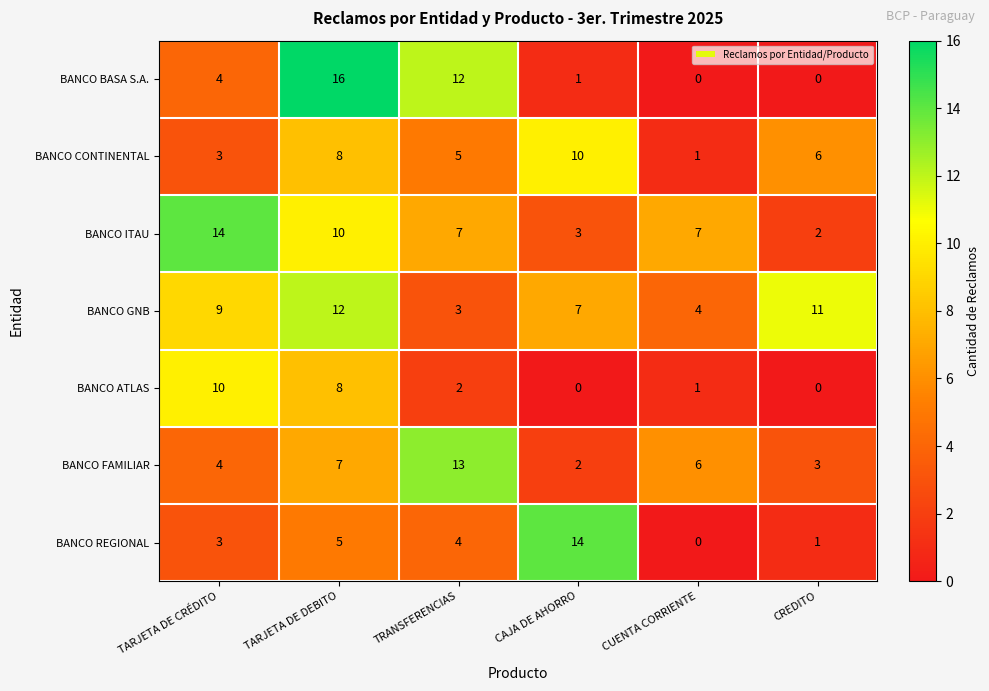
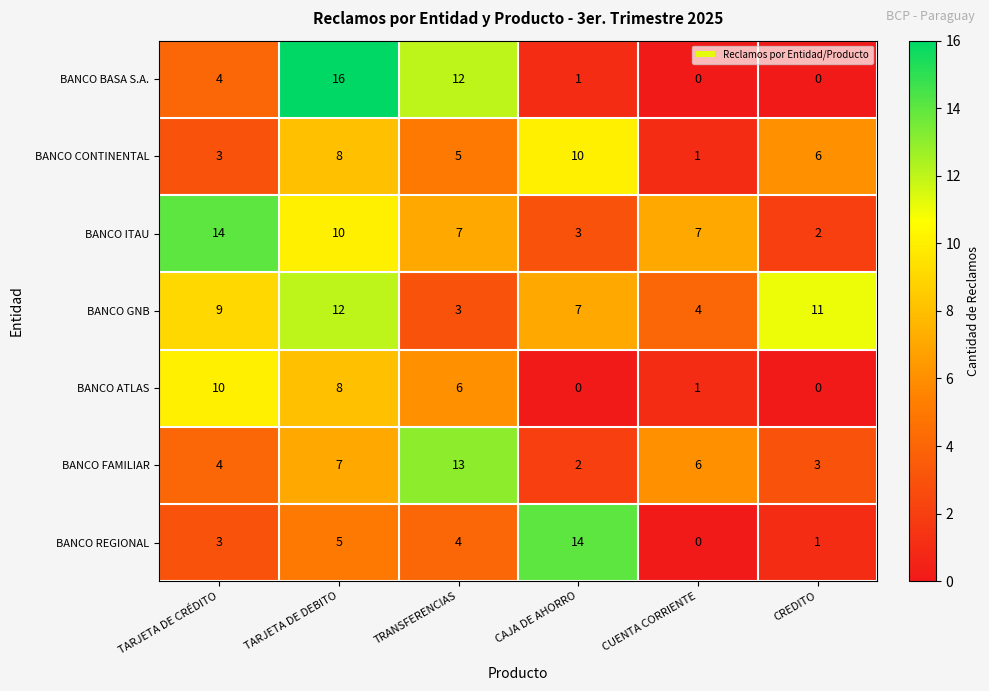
BANCO ATLAS, TRANSFERENCIAS: 2 -> 6
